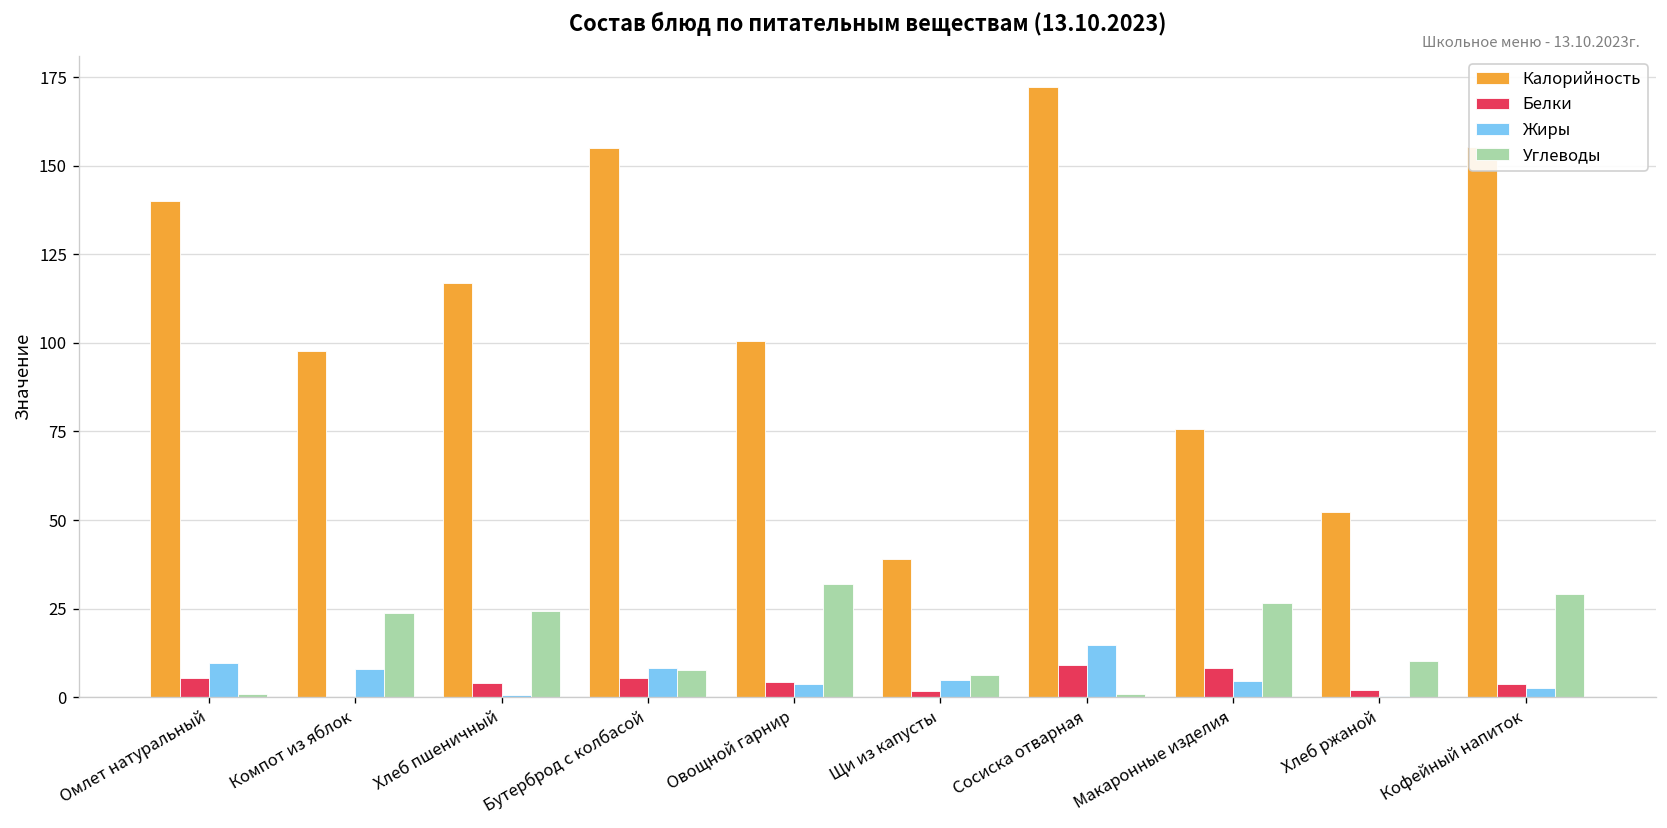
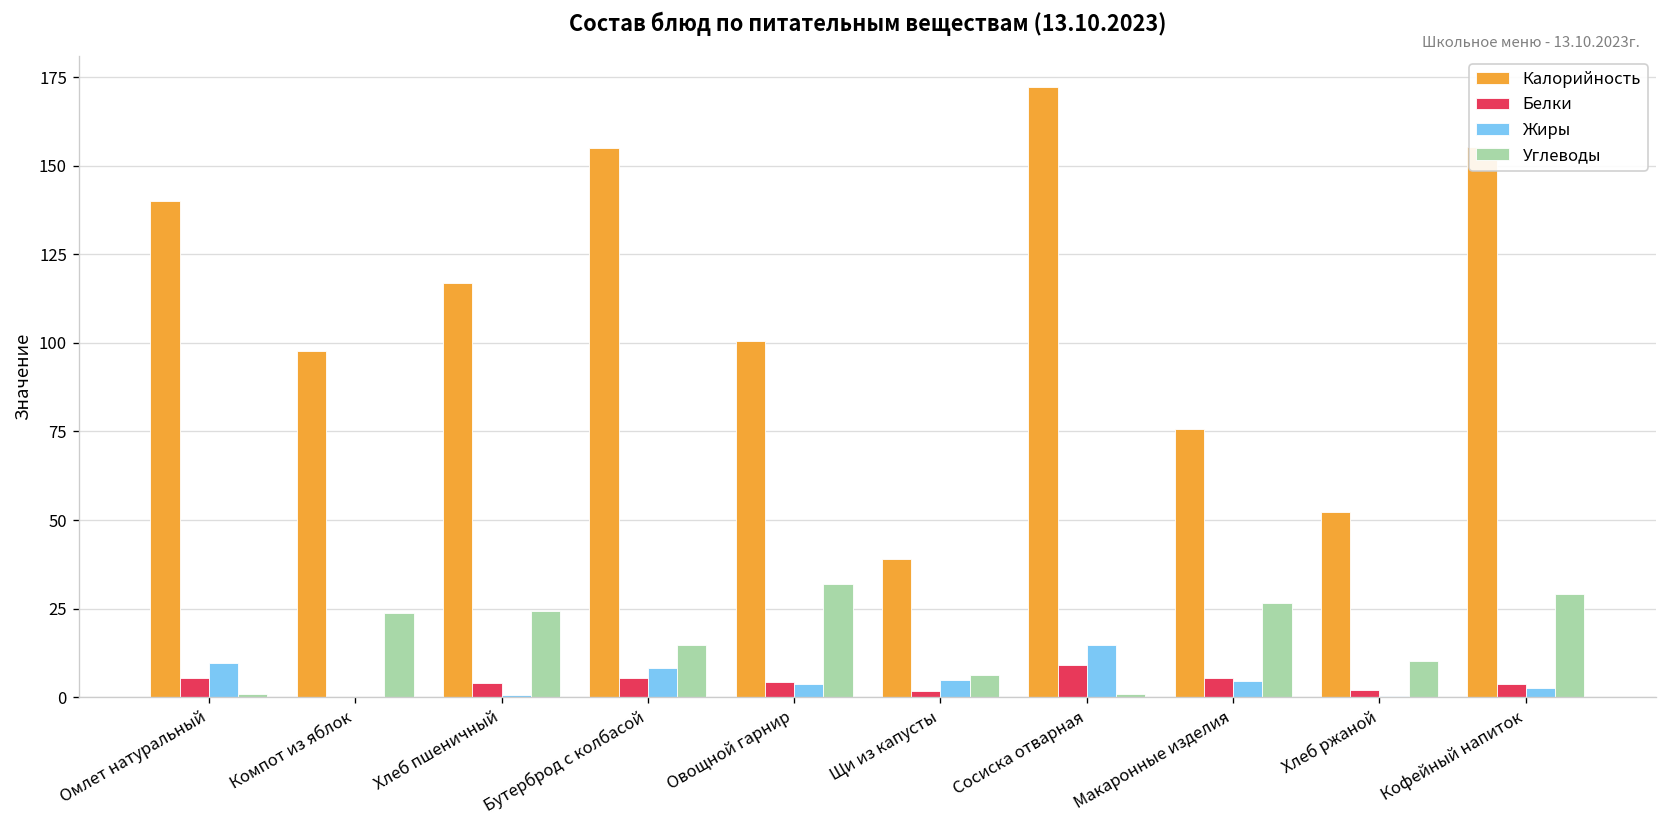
Жиры, Компот из яблок: 8 -> 0
Углеводы, Бутерброд с колбасой: 8 -> 15
Белки, Макаронные изделия: 8 -> 6
